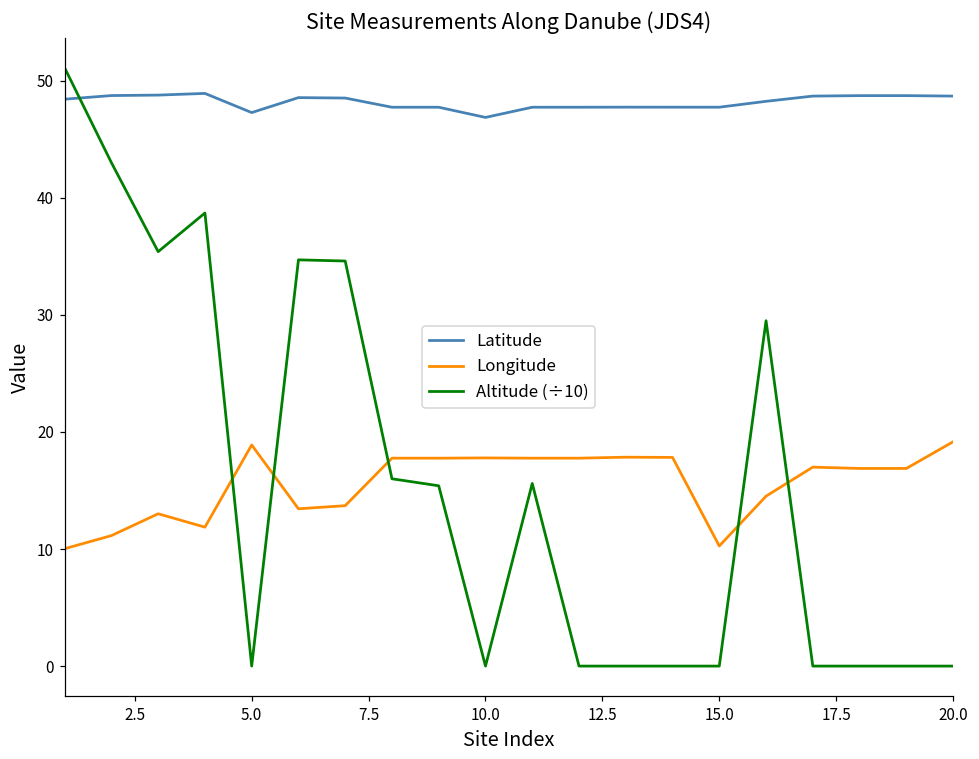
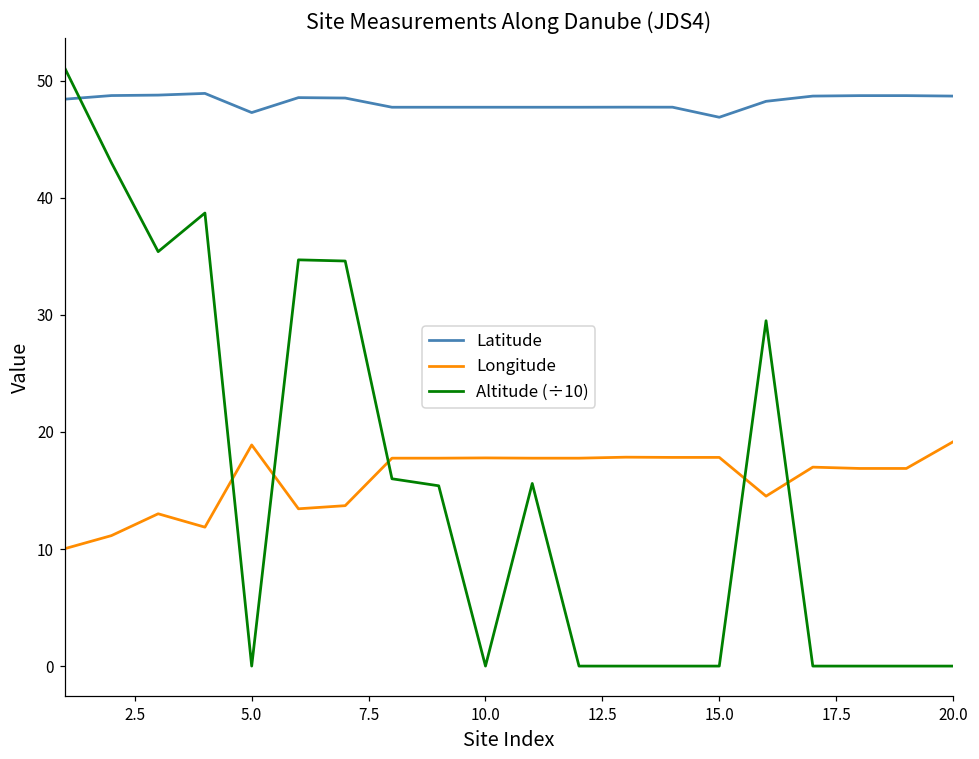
Latitude, 10.0: 46.9 -> 47.7
Latitude, 15.0: 47.7 -> 46.9
Longitude, 15.0: 10.3 -> 17.8
